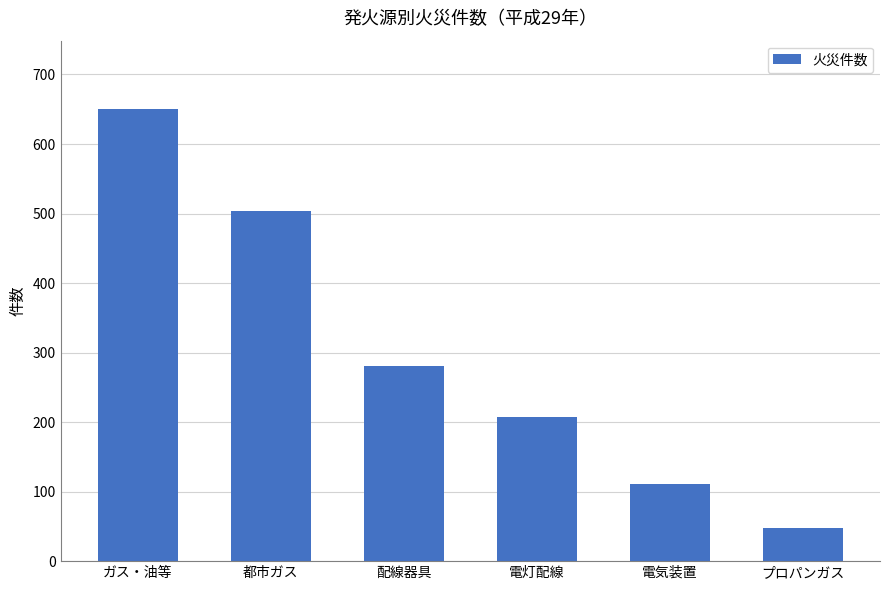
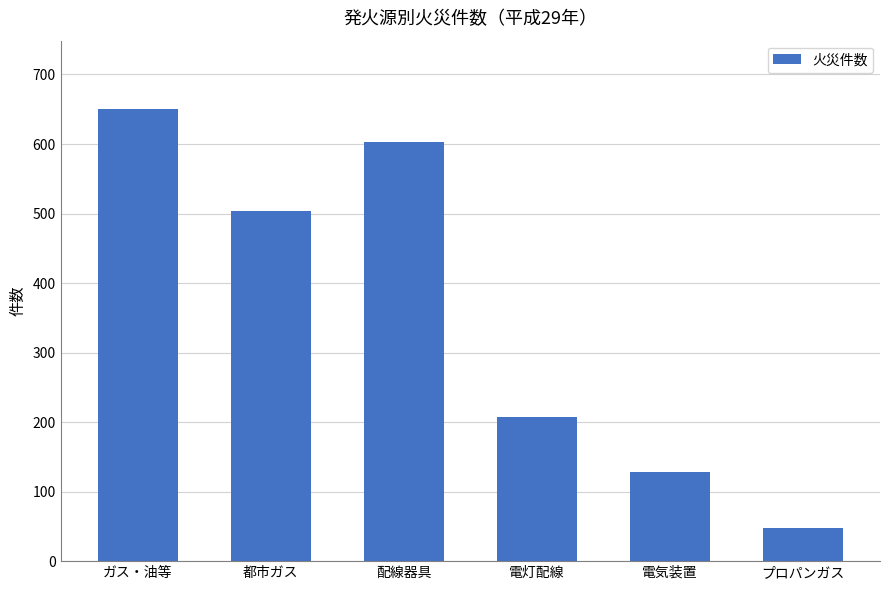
配線器具: 280 -> 600
電気装置: 110 -> 130
